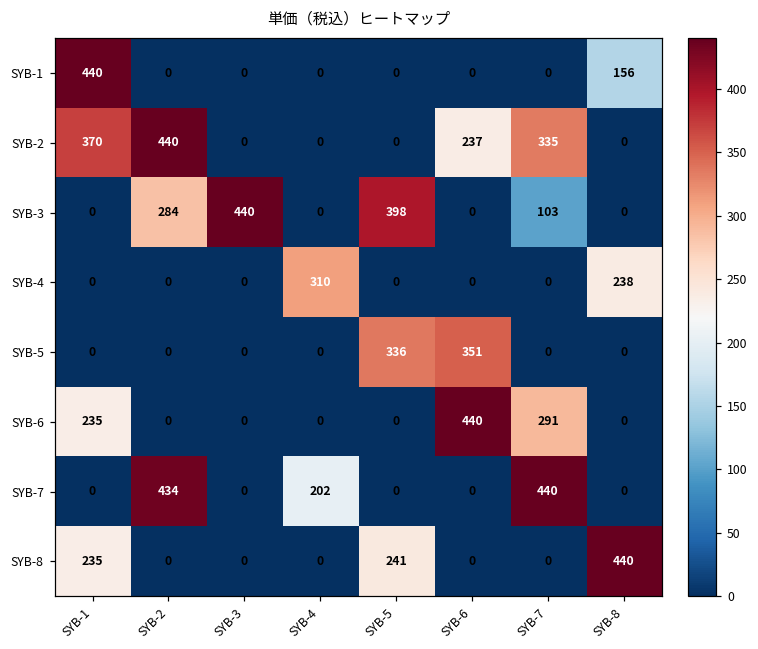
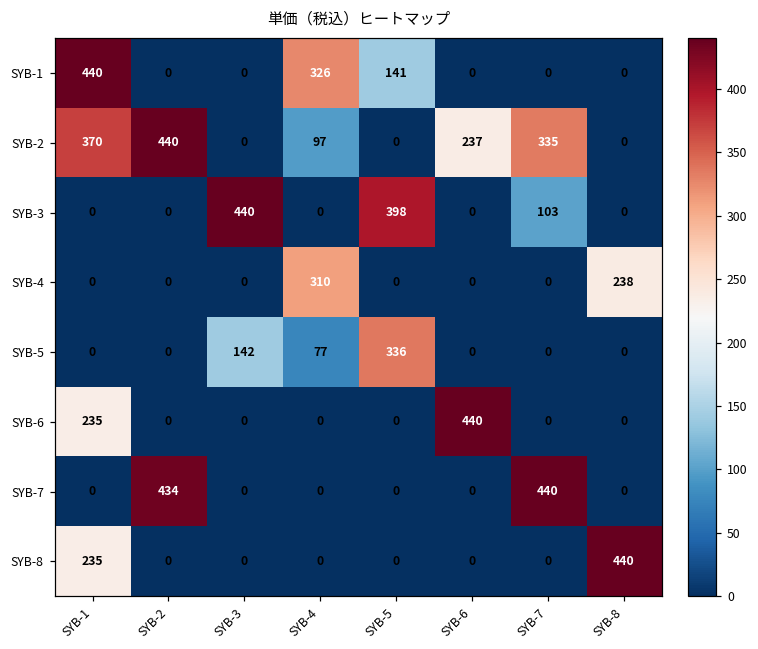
SYB-1, SYB-4: 0 -> 326
SYB-1, SYB-5: 0 -> 141
SYB-1, SYB-8: 156 -> 0
SYB-2, SYB-4: 0 -> 97
SYB-3, SYB-2: 284 -> 0
SYB-5, SYB-3: 0 -> 142
SYB-5, SYB-4: 0 -> 77
SYB-5, SYB-6: 351 -> 0
SYB-6, SYB-7: 291 -> 0
SYB-7, SYB-4: 202 -> 0
SYB-8, SYB-5: 241 -> 0
